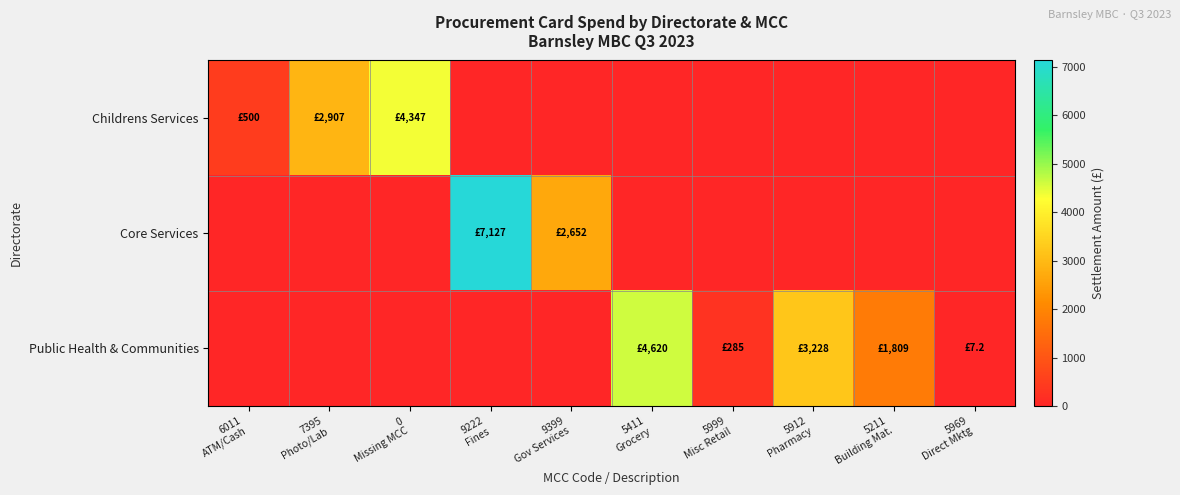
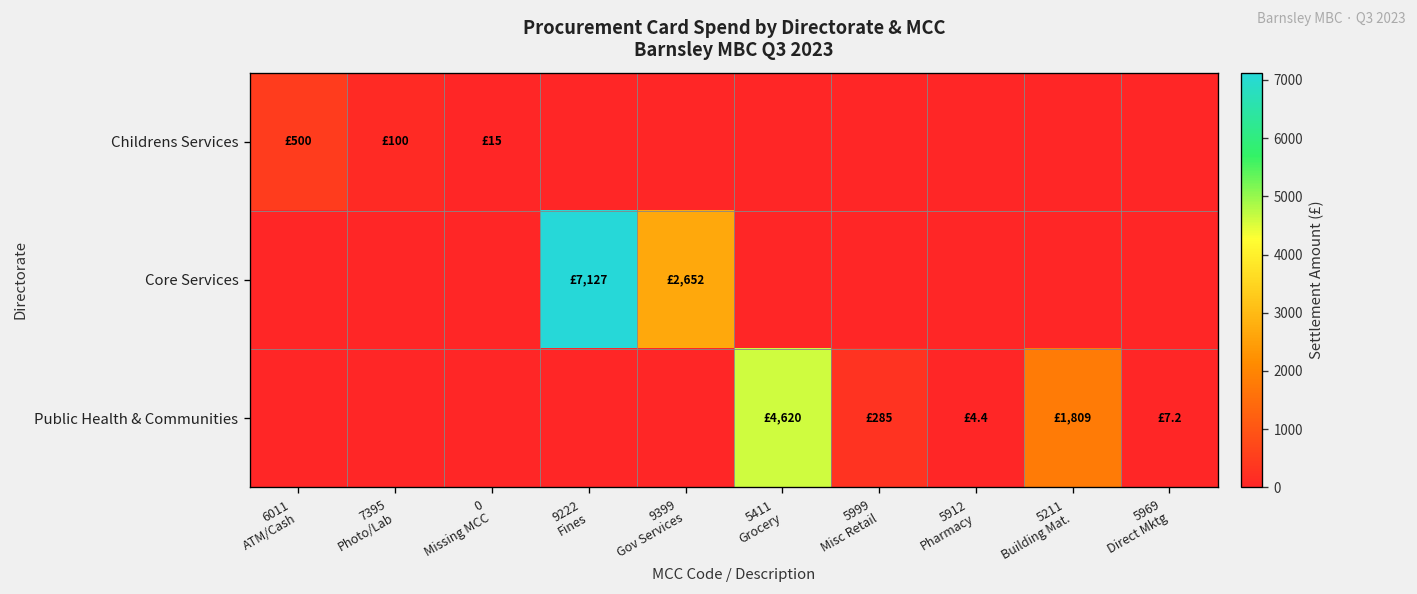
Childrens Services, 7395 Photo/Lab: £2,907 -> £100
Childrens Services, 0 Missing MCC: £4,347 -> £15
Public Health & Communities, 5912 Pharmacy: £3,228 -> £4.4
